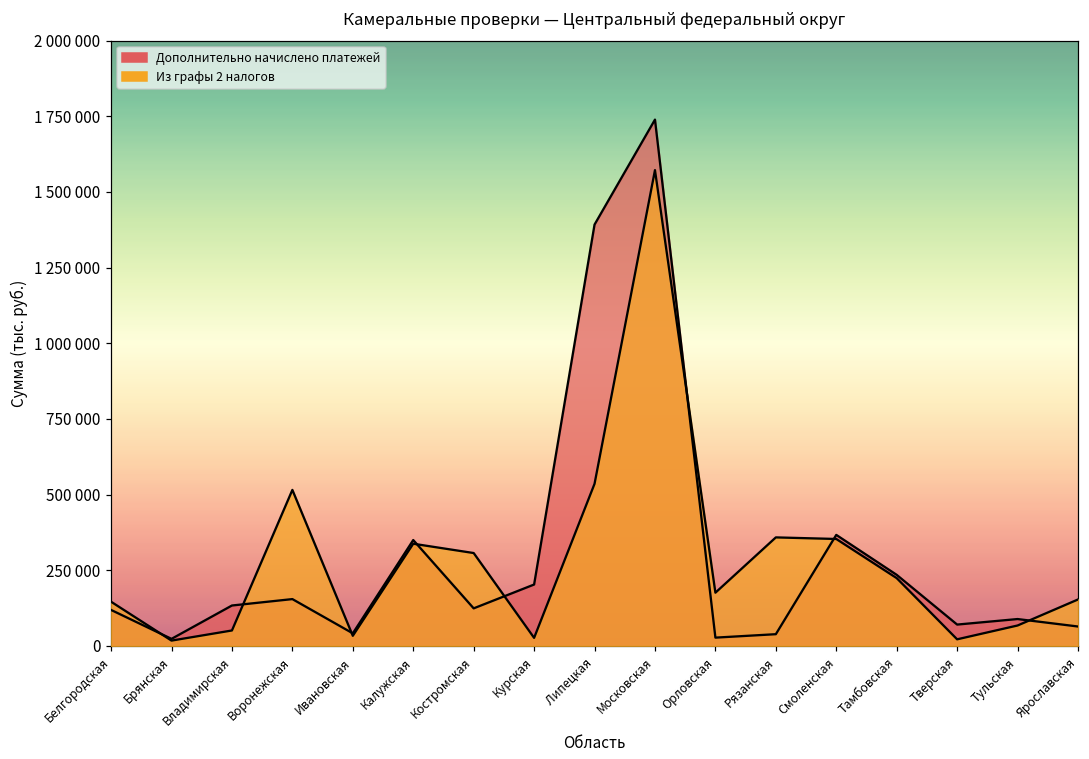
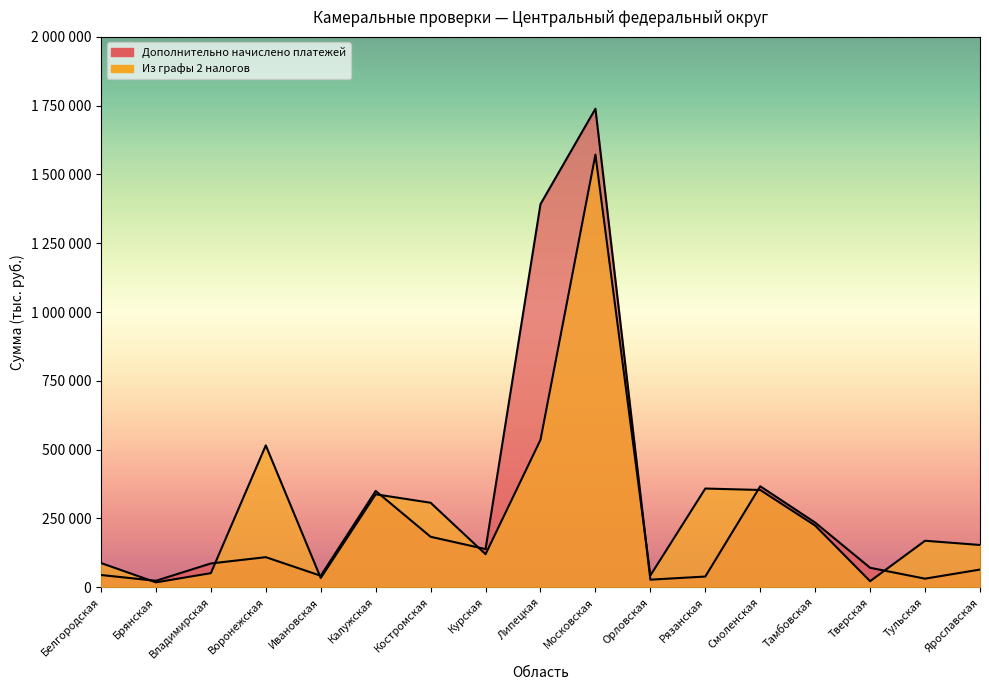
Дополнительно начислено платежей, Белгородская: 120000 -> 40000
Из графы 2 налогов, Белгородская: 150000 -> 90000
Дополнительно начислено платежей, Владимирская: 130000 -> 90000
Дополнительно начислено платежей, Воронежская: 150000 -> 110000
Дополнительно начислено платежей, Костромская: 120000 -> 180000
Дополнительно начислено платежей, Курская: 200000 -> 140000
Из графы 2 налогов, Курская: 30000 -> 120000
Из графы 2 налогов, Орловская: 180000 -> 40000
Дополнительно начислено платежей, Тульская: 90000 -> 30000
Из графы 2 налогов, Тульская: 70000 -> 170000
